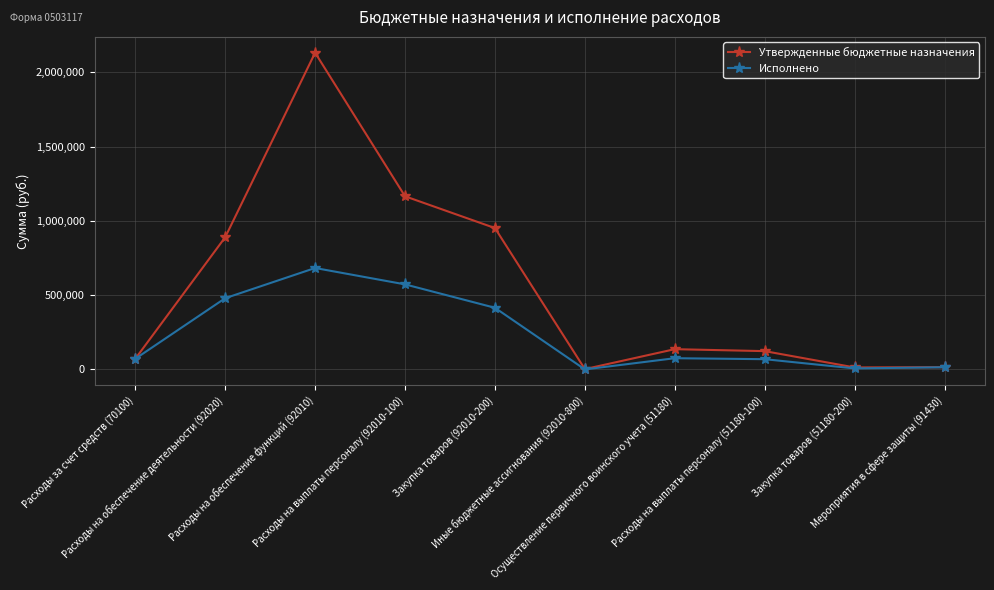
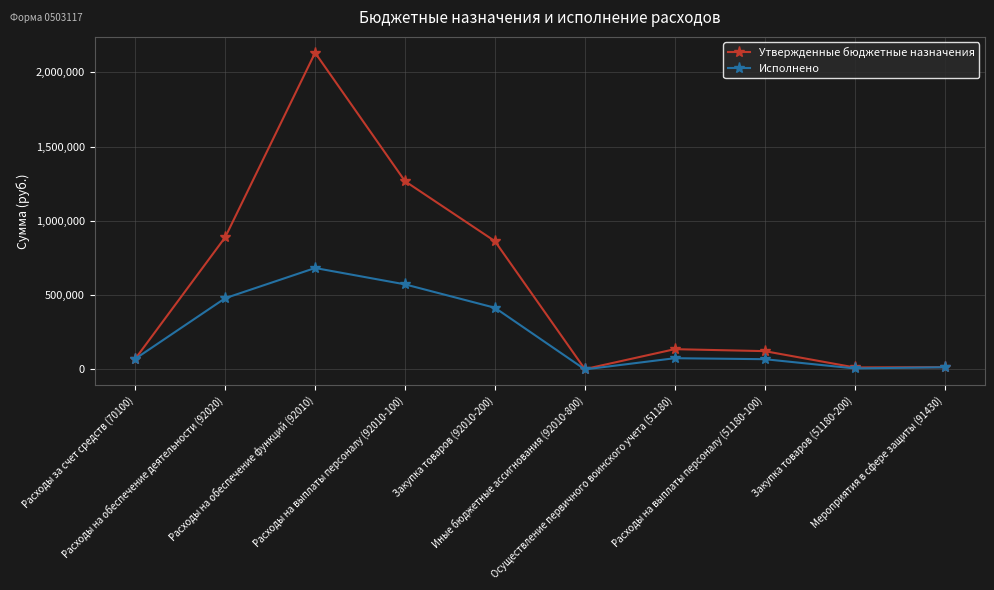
Утвержденные бюджетные назначения, Расходы на выплаты персоналу (92010-100): 1,170,000 -> 1,270,000
Утвержденные бюджетные назначения, Закупка товаров (92010-200): 950,000 -> 860,000
